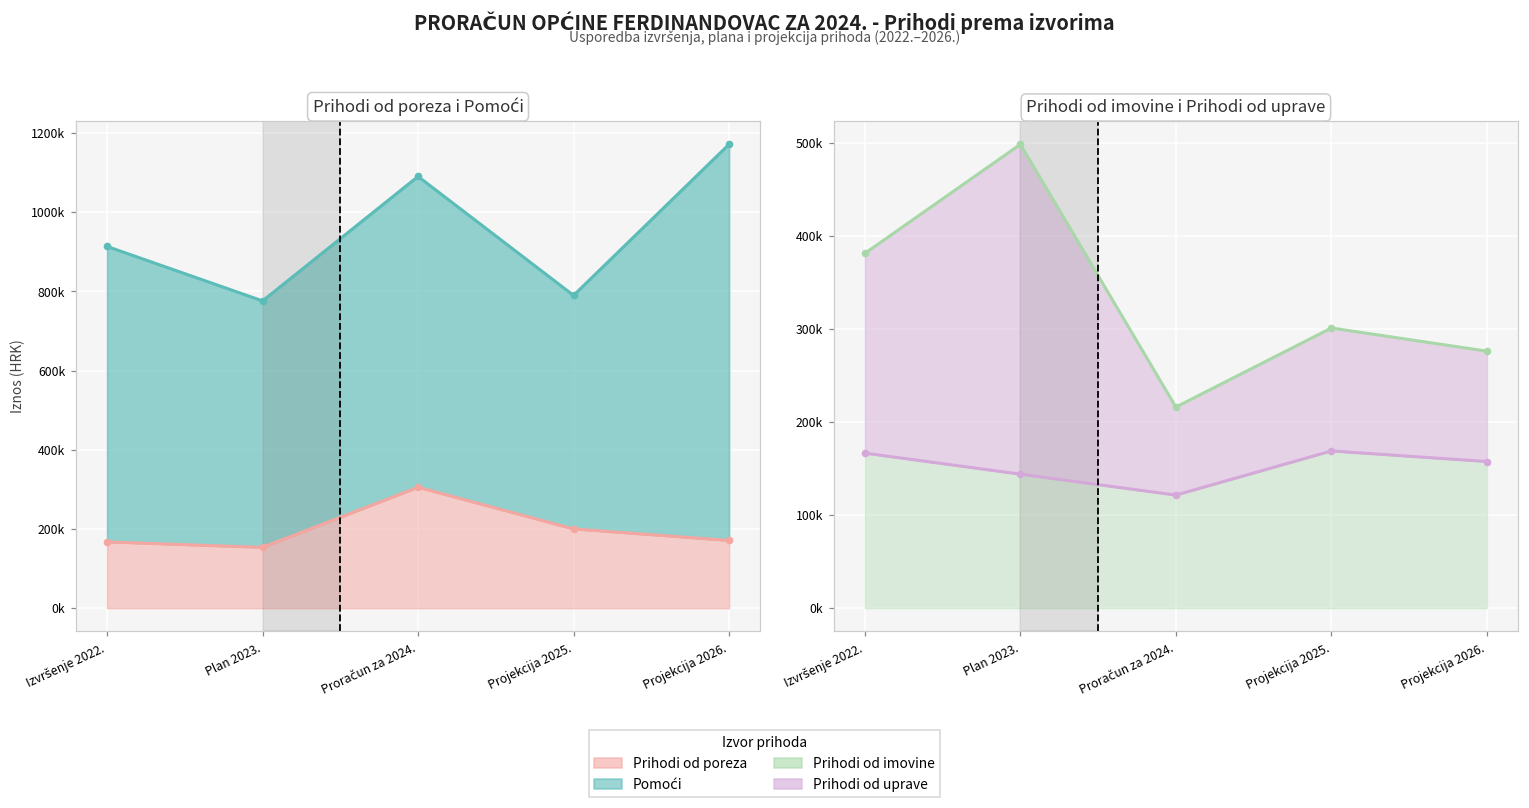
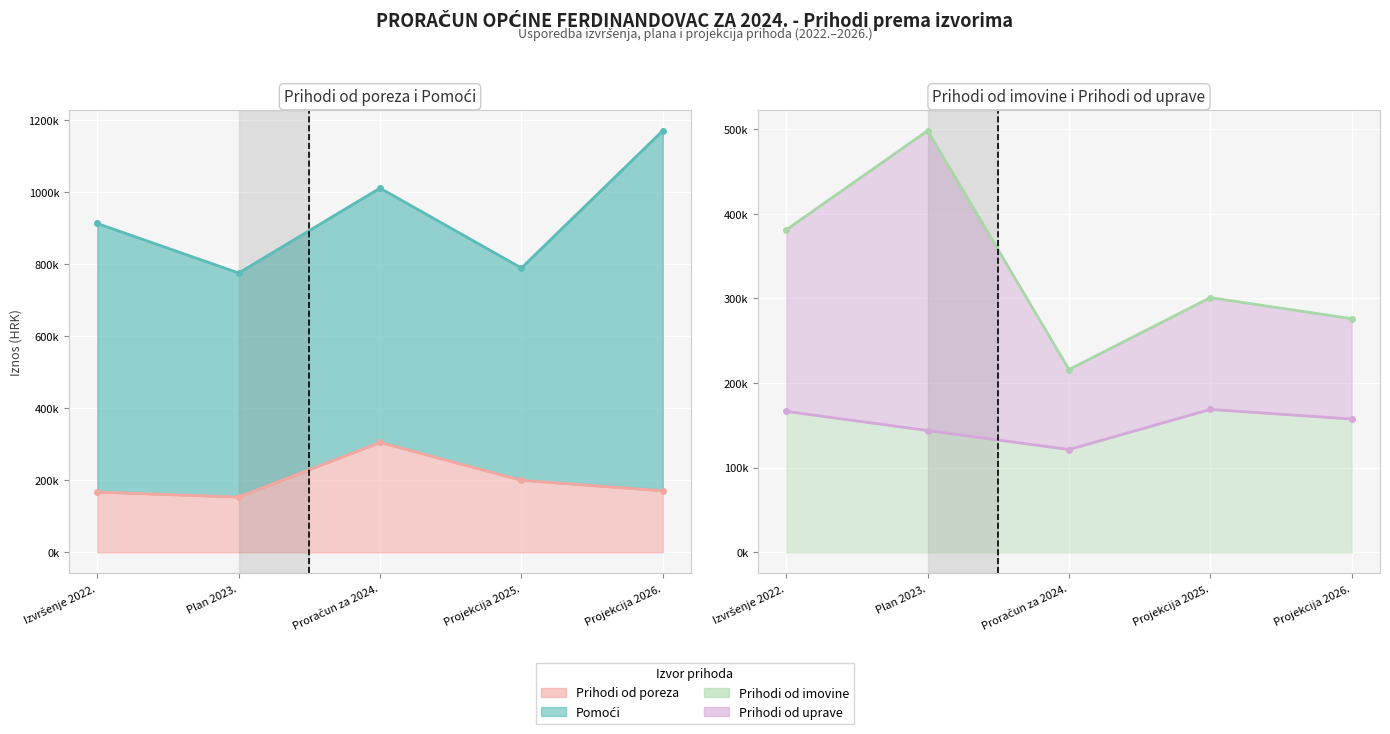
Prihodi od poreza i Pomoći, Pomoći, Proračun za 2024.: 1090000 -> 1010000
